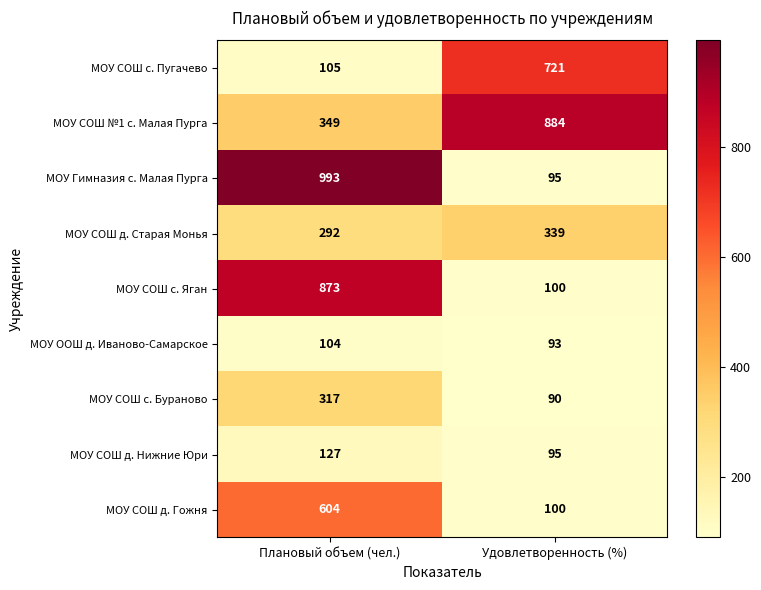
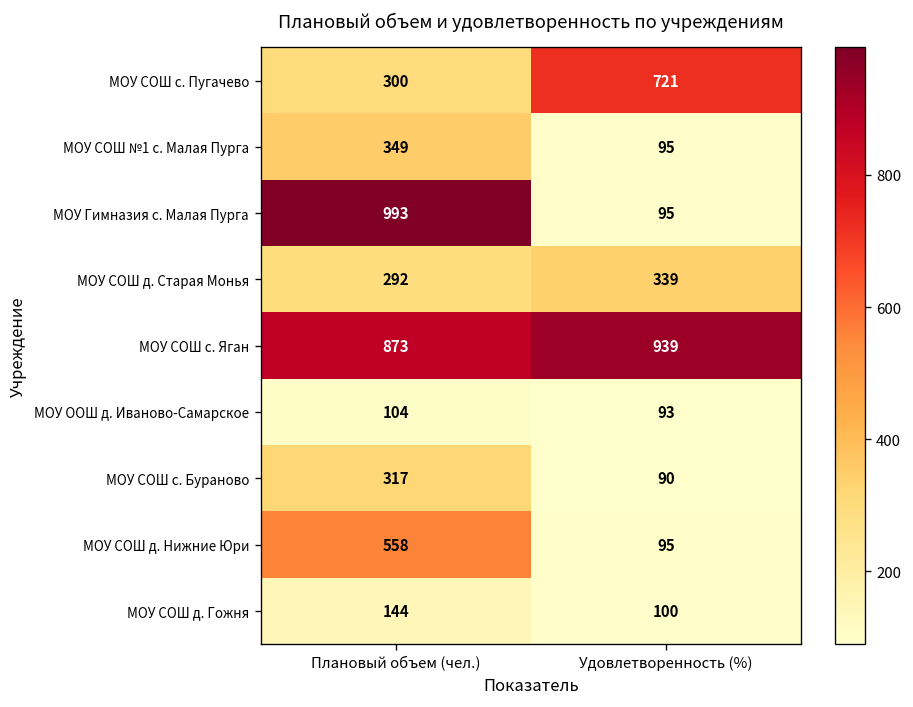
МОУ СОШ с. Пугачево, Плановый объем (чел.): 105 -> 300
МОУ СОШ №1 с. Малая Пурга, Удовлетворенность (%): 884 -> 95
МОУ СОШ с. Яган, Удовлетворенность (%): 100 -> 939
МОУ СОШ д. Нижние Юри, Плановый объем (чел.): 127 -> 558
МОУ СОШ д. Гожня, Плановый объем (чел.): 604 -> 144
